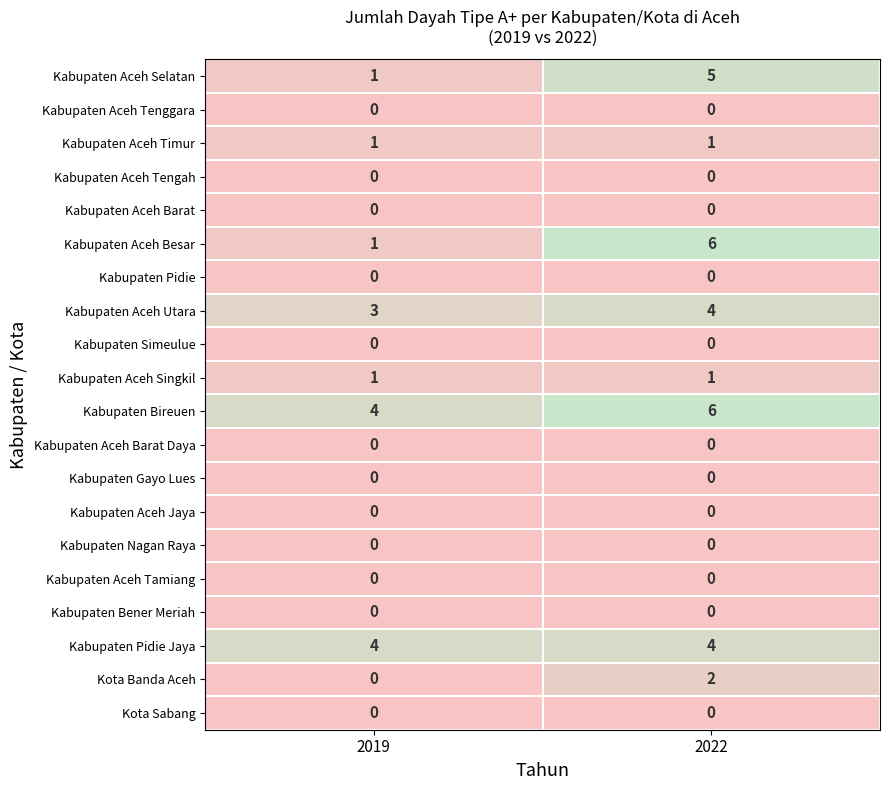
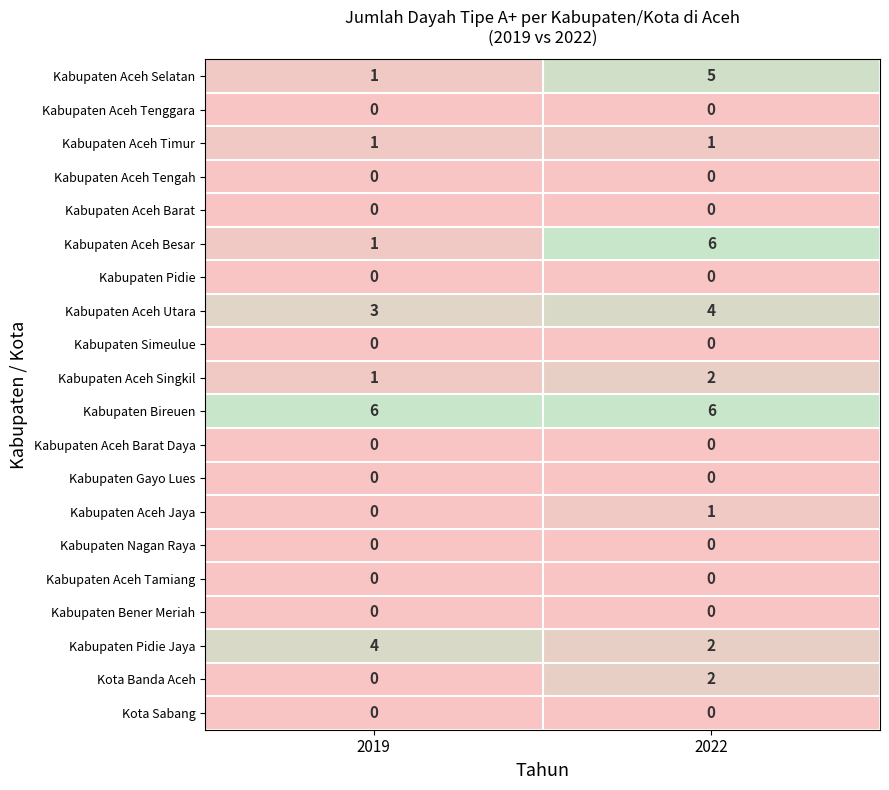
Kabupaten Aceh Singkil, 2022: 1 -> 2
Kabupaten Bireuen, 2019: 4 -> 6
Kabupaten Aceh Jaya, 2022: 0 -> 1
Kabupaten Pidie Jaya, 2022: 4 -> 2
